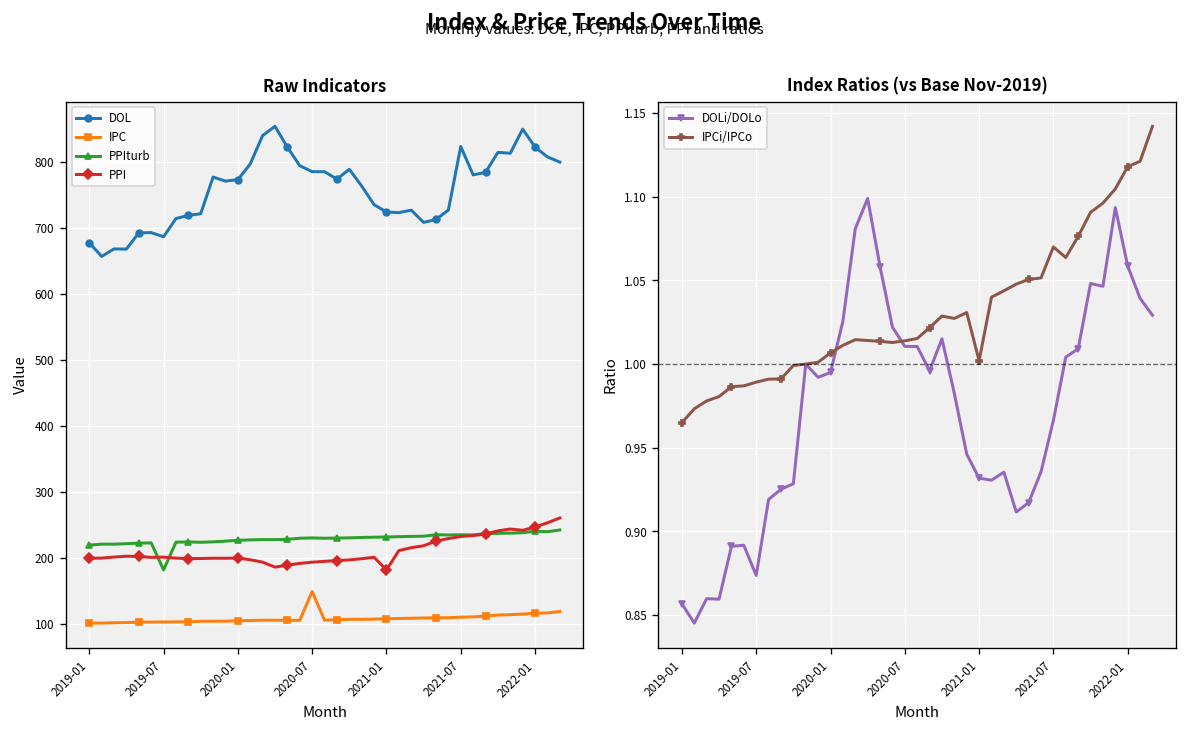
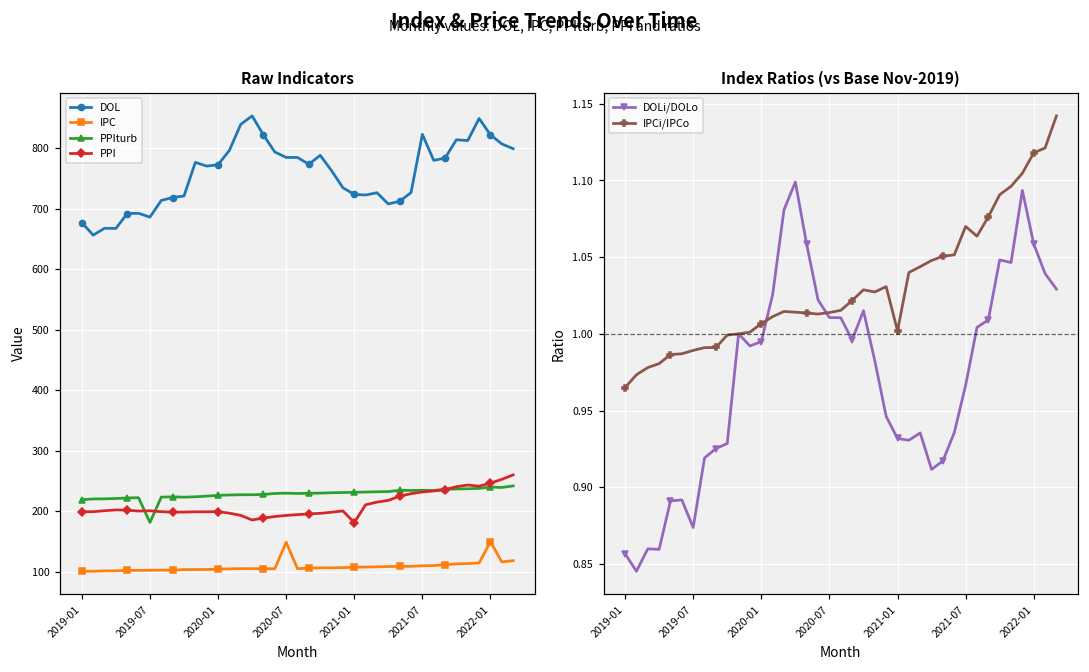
Raw Indicators, IPC, 2022-01: 120 -> 150
